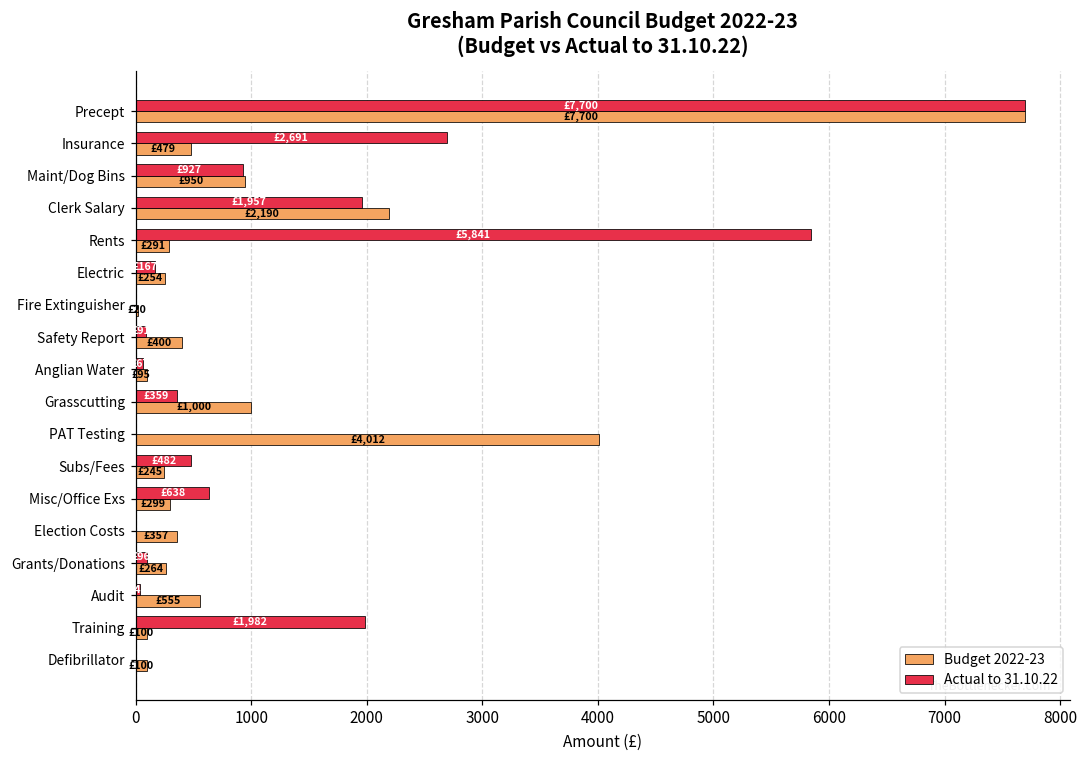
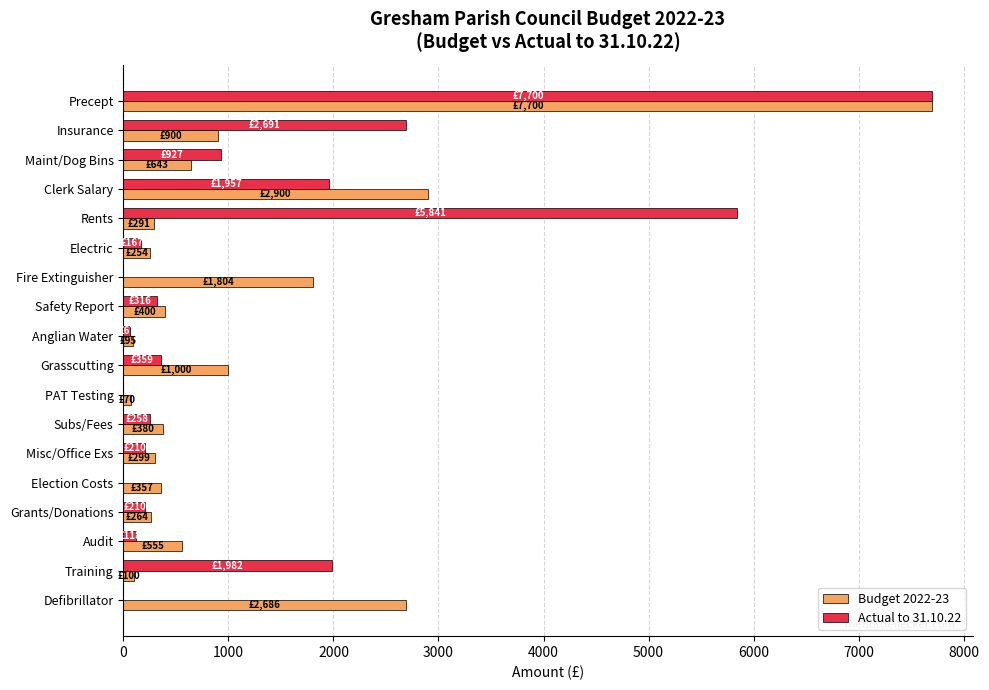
Budget 2022-23, Insurance: £479 -> £900
Budget 2022-23, Maint/Dog Bins: £950 -> £643
Budget 2022-23, Clerk Salary: £2,190 -> £2,900
Budget 2022-23, Fire Extinguisher: £20 -> £1,804
Actual to 31.10.22, Safety Report: £91 -> £316
Budget 2022-23, PAT Testing: £4,012 -> £70
Actual to 31.10.22, Subs/Fees: £482 -> £258
Budget 2022-23, Subs/Fees: £245 -> £380
Actual to 31.10.22, Misc/Office Exs: £638 -> £210
Actual to 31.10.22, Grants/Donations: 100 -> 210
Actual to 31.10.22, Audit: 40 -> 120
Budget 2022-23, Defibrillator: £100 -> £2,686
